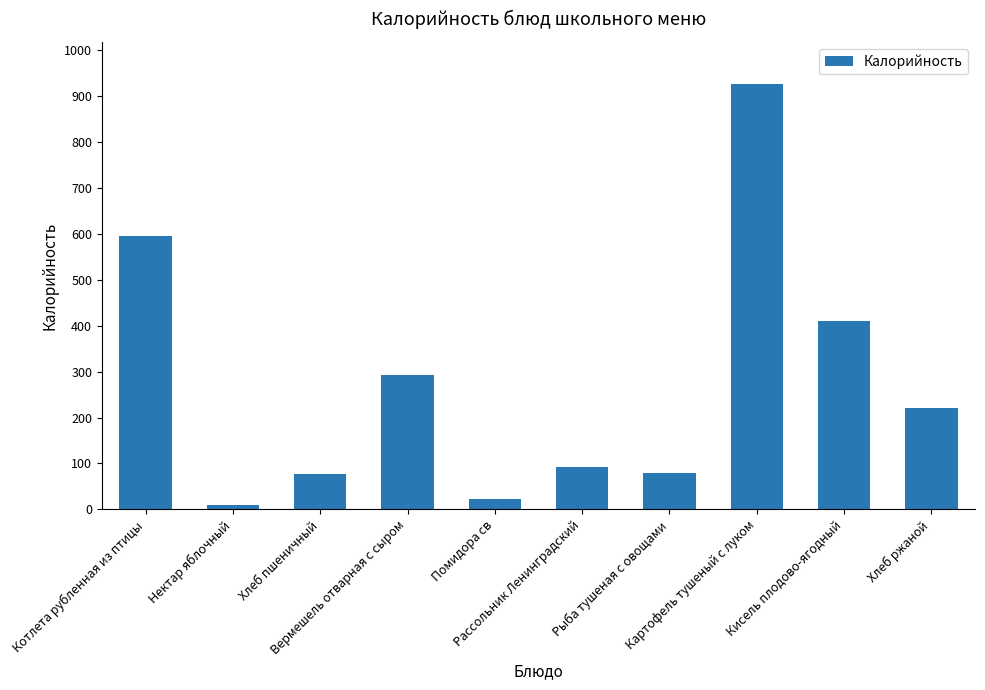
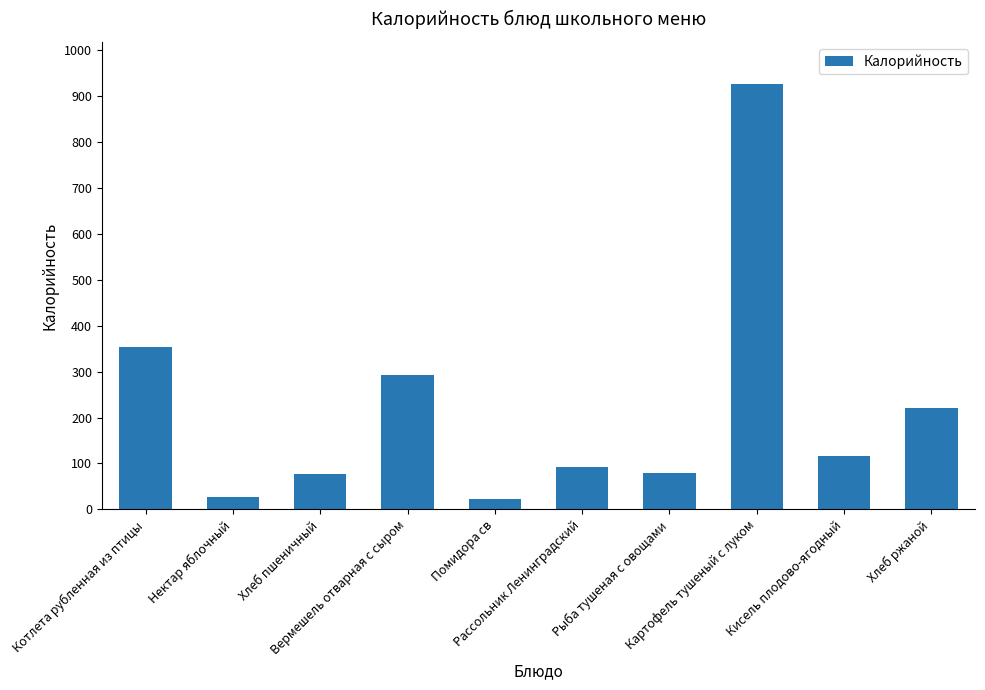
Котлета рубленная из птицы: 600 -> 350
Нектар яблочный: 10 -> 30
Кисель плодово-ягодный: 410 -> 120
